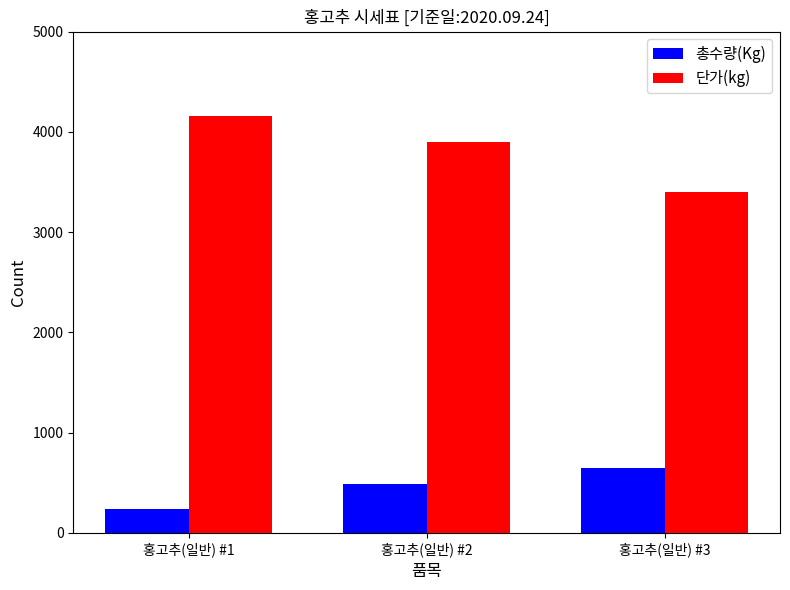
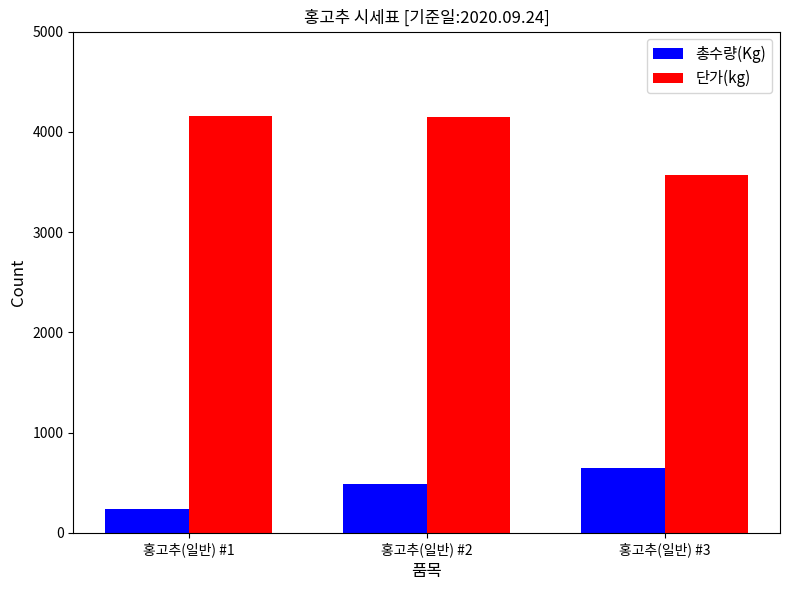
단가(kg), 홍고추(일반) #2: 3900 -> 4140
단가(kg), 홍고추(일반) #3: 3400 -> 3570
